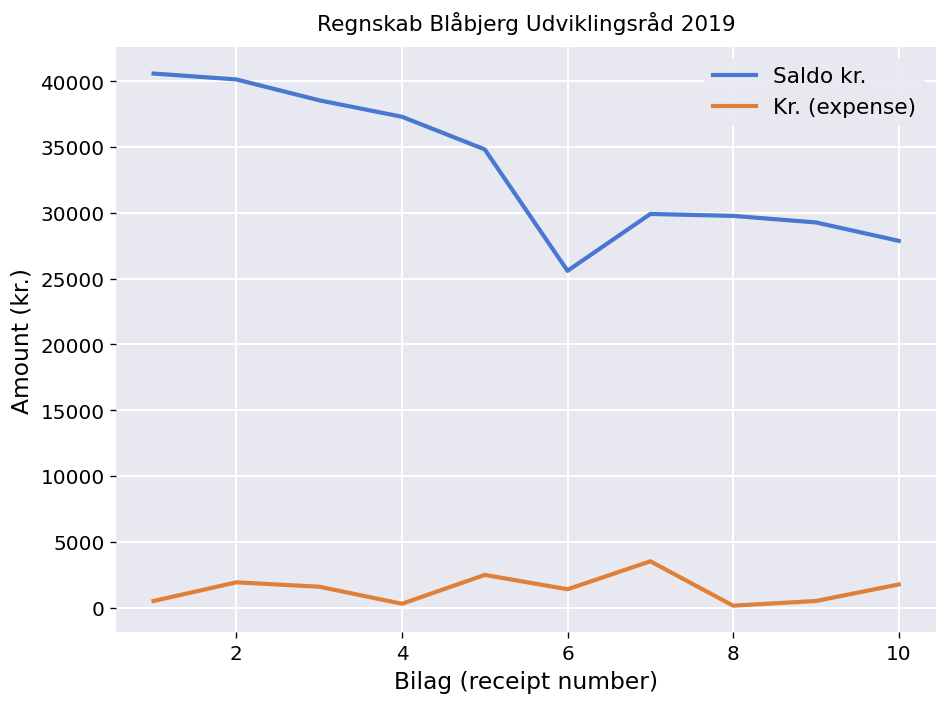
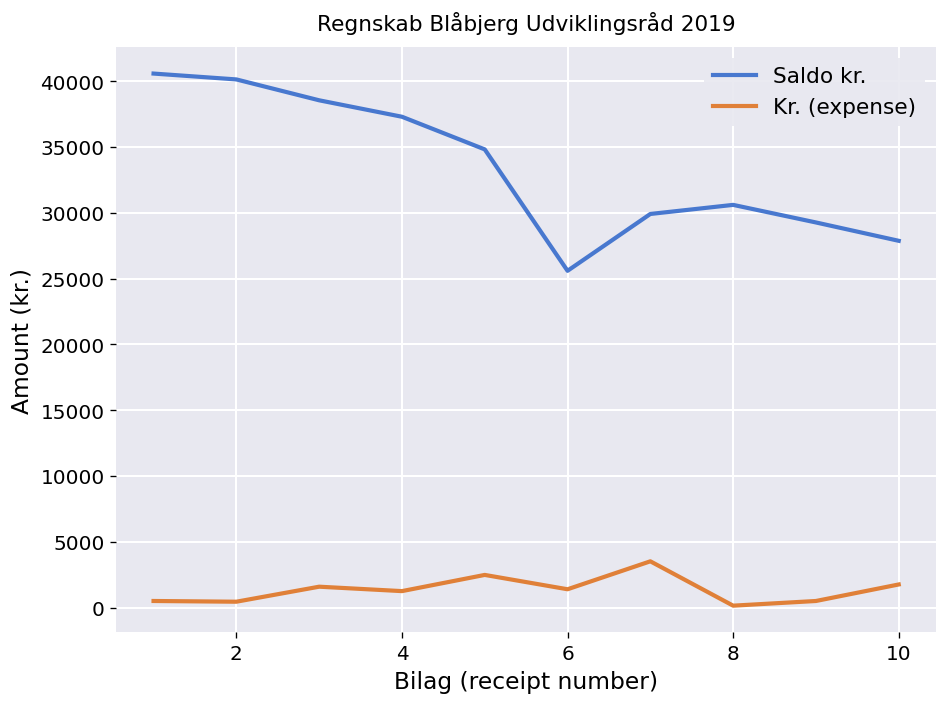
Kr. (expense), 2: 1900 -> 400
Kr. (expense), 4: 300 -> 1300
Saldo kr., 8: 29800 -> 30600
